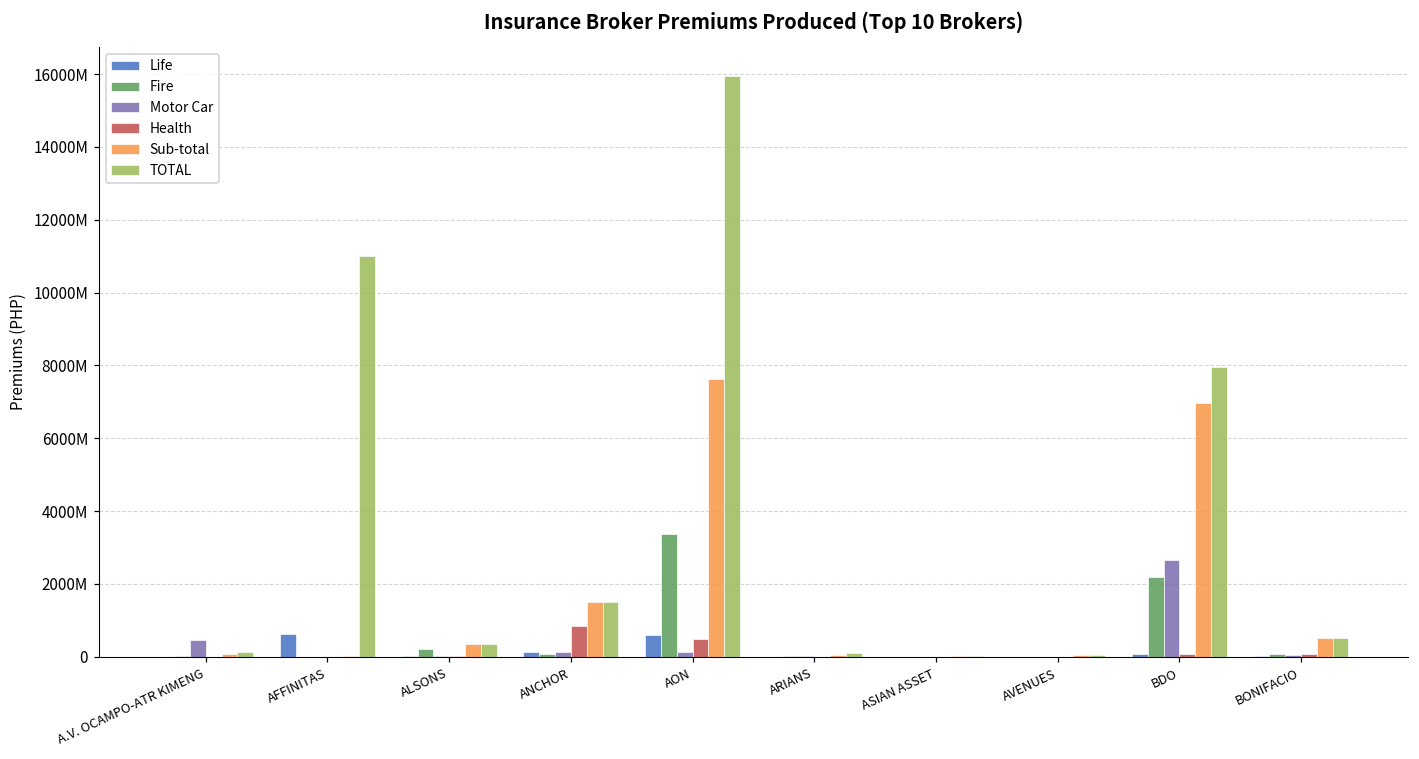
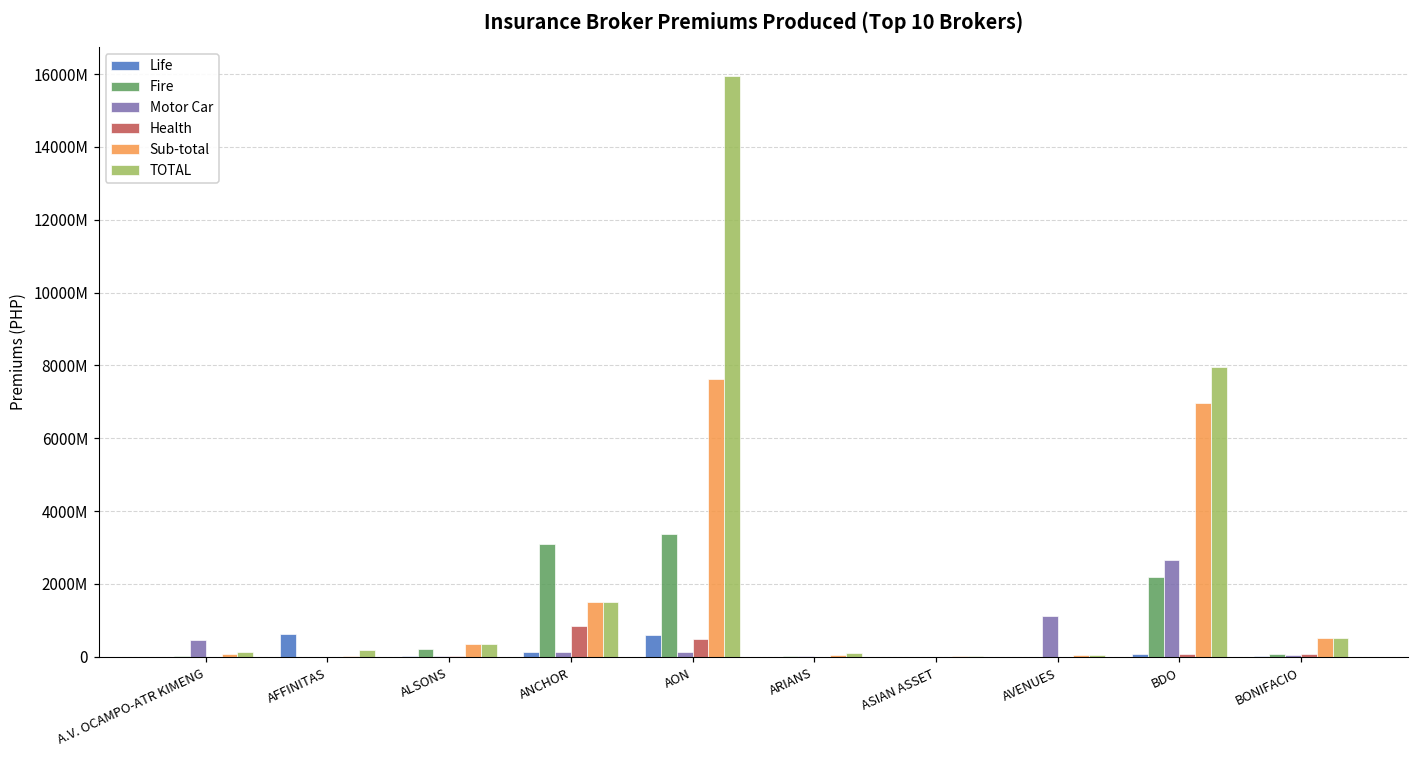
TOTAL, AFFINITAS: 11000000000 -> 200000000
Fire, ANCHOR: 100000000 -> 3100000000
Motor Car, AVENUES: 0 -> 1100000000
